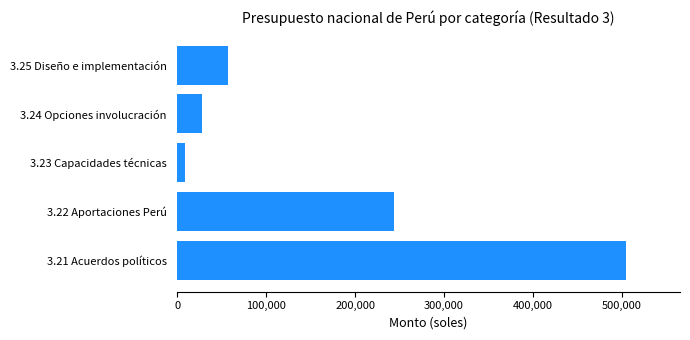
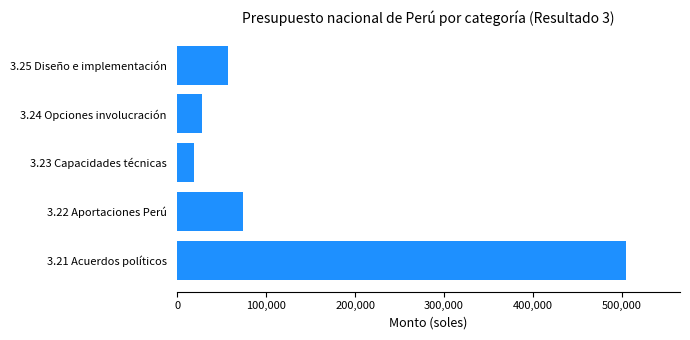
3.23 Capacidades técnicas: 10,000 -> 20,000
3.22 Aportaciones Perú: 240,000 -> 70,000
